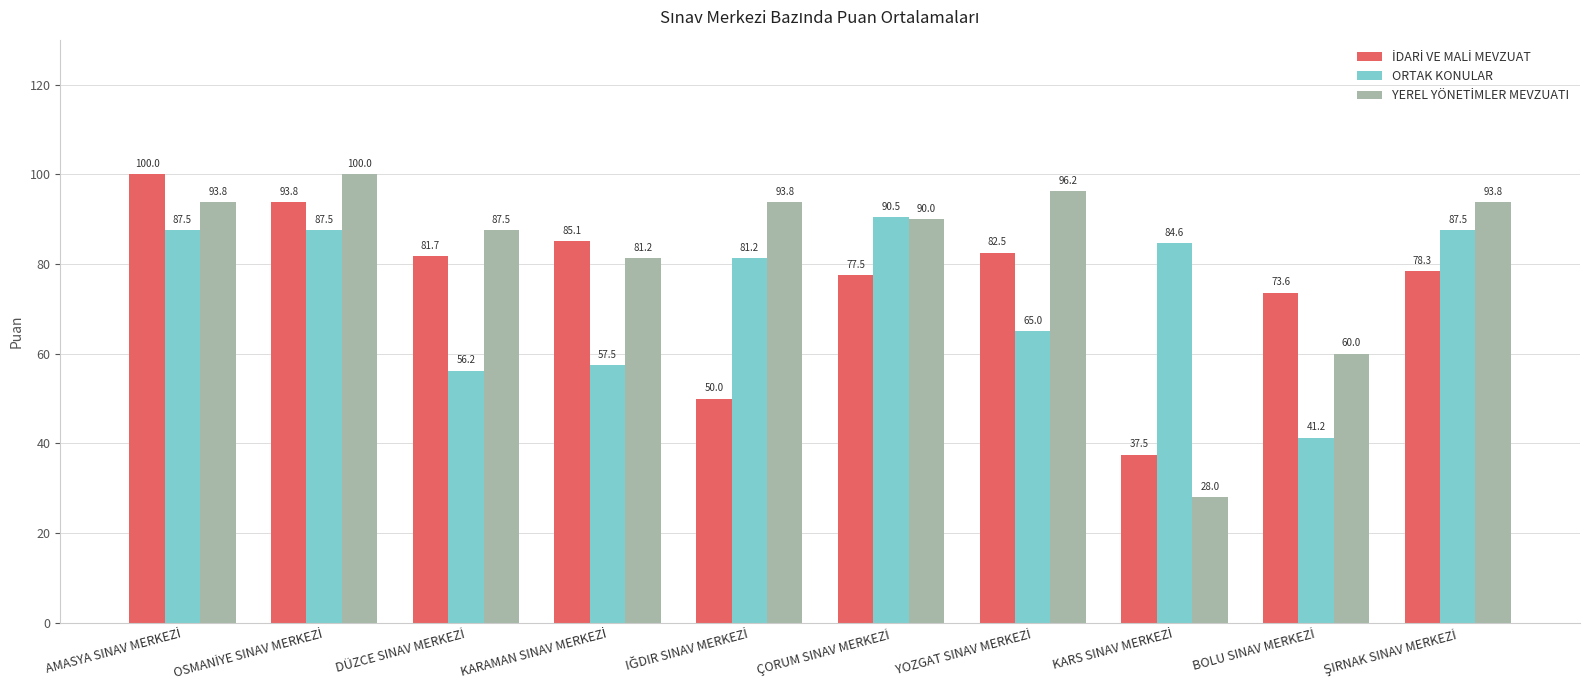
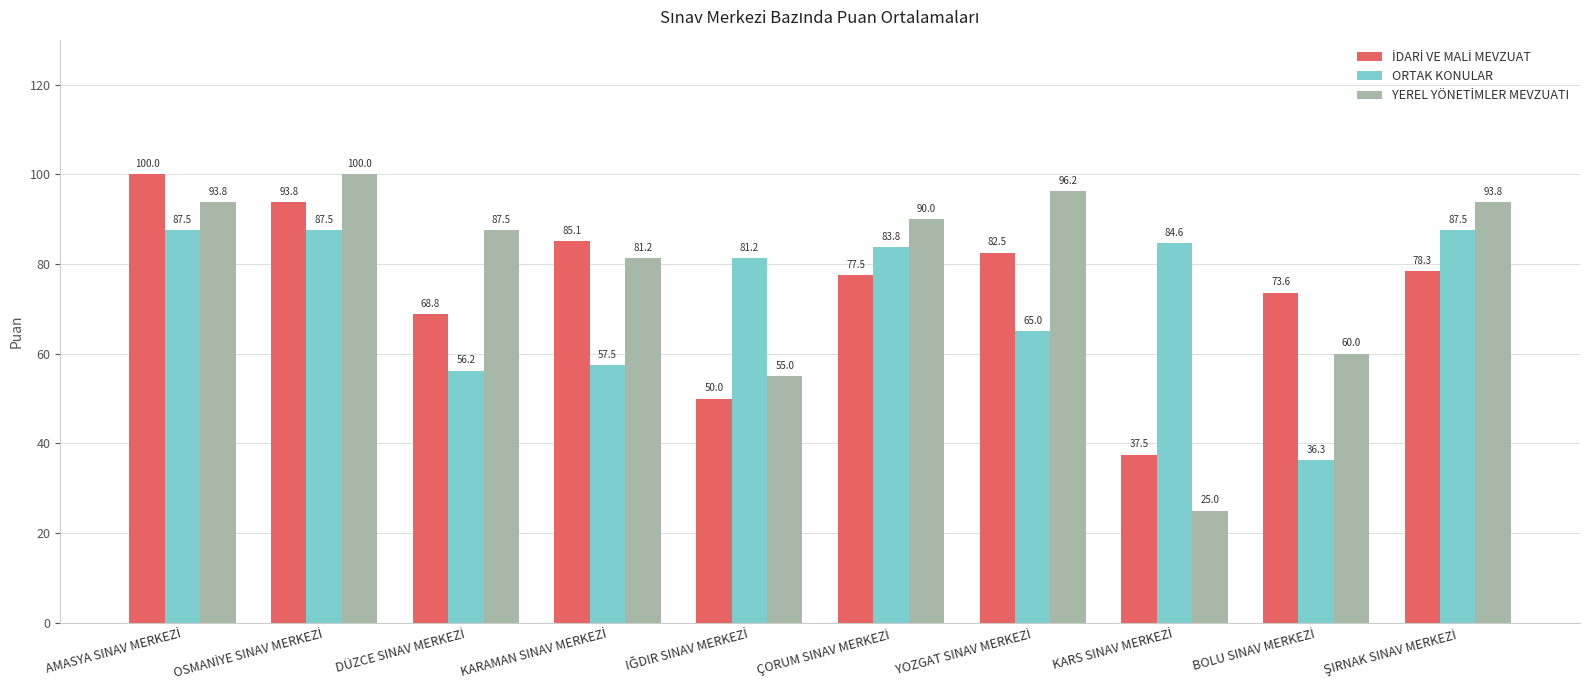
İDARİ VE MALİ MEVZUAT, DÜZCE SINAV MERKEZİ: 81.7 -> 68.8
YEREL YÖNETİMLER MEVZUATI, IĞDIR SINAV MERKEZİ: 93.8 -> 55.0
ORTAK KONULAR, ÇORUM SINAV MERKEZİ: 90.5 -> 83.8
YEREL YÖNETİMLER MEVZUATI, KARS SINAV MERKEZİ: 28.0 -> 25.0
ORTAK KONULAR, BOLU SINAV MERKEZİ: 41.2 -> 36.3
